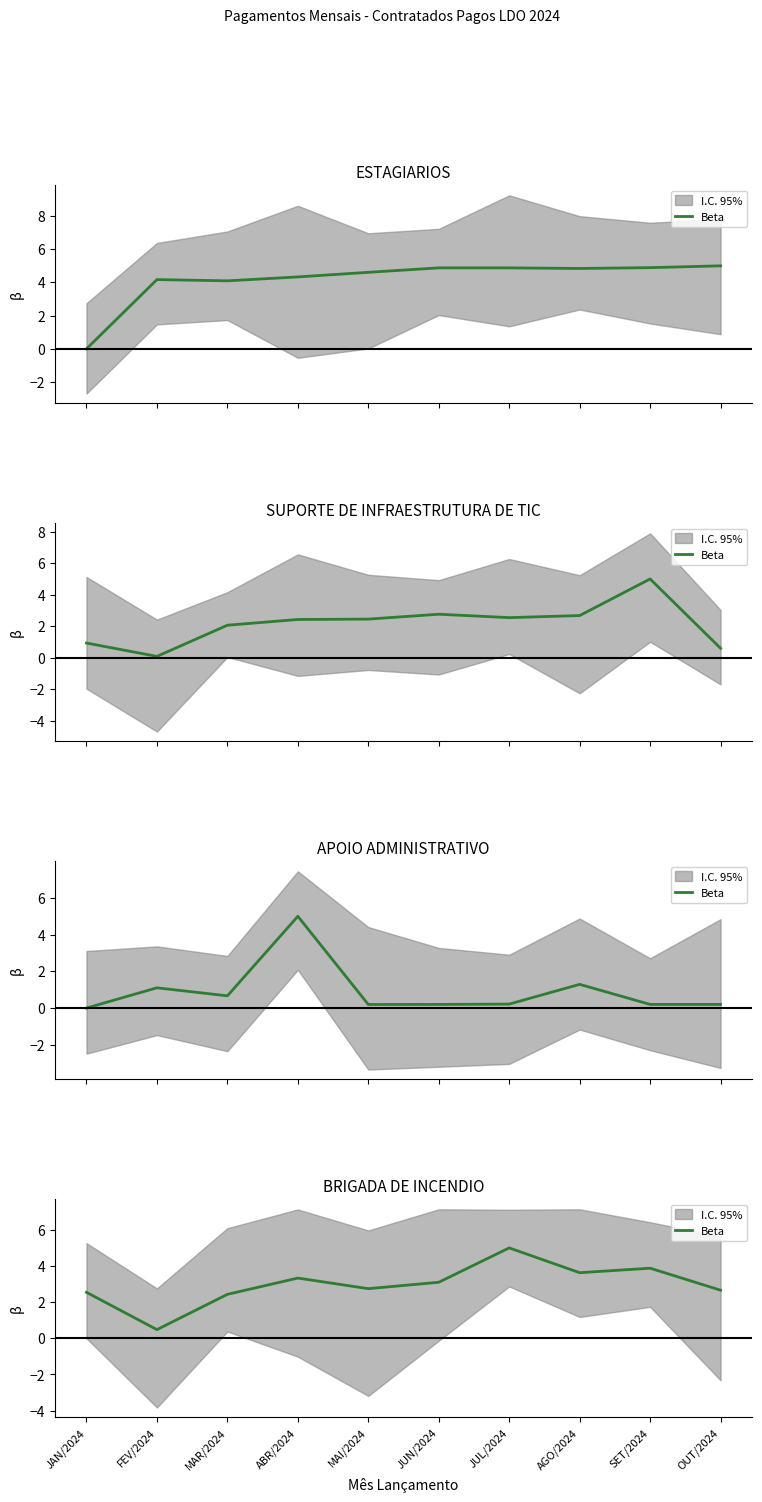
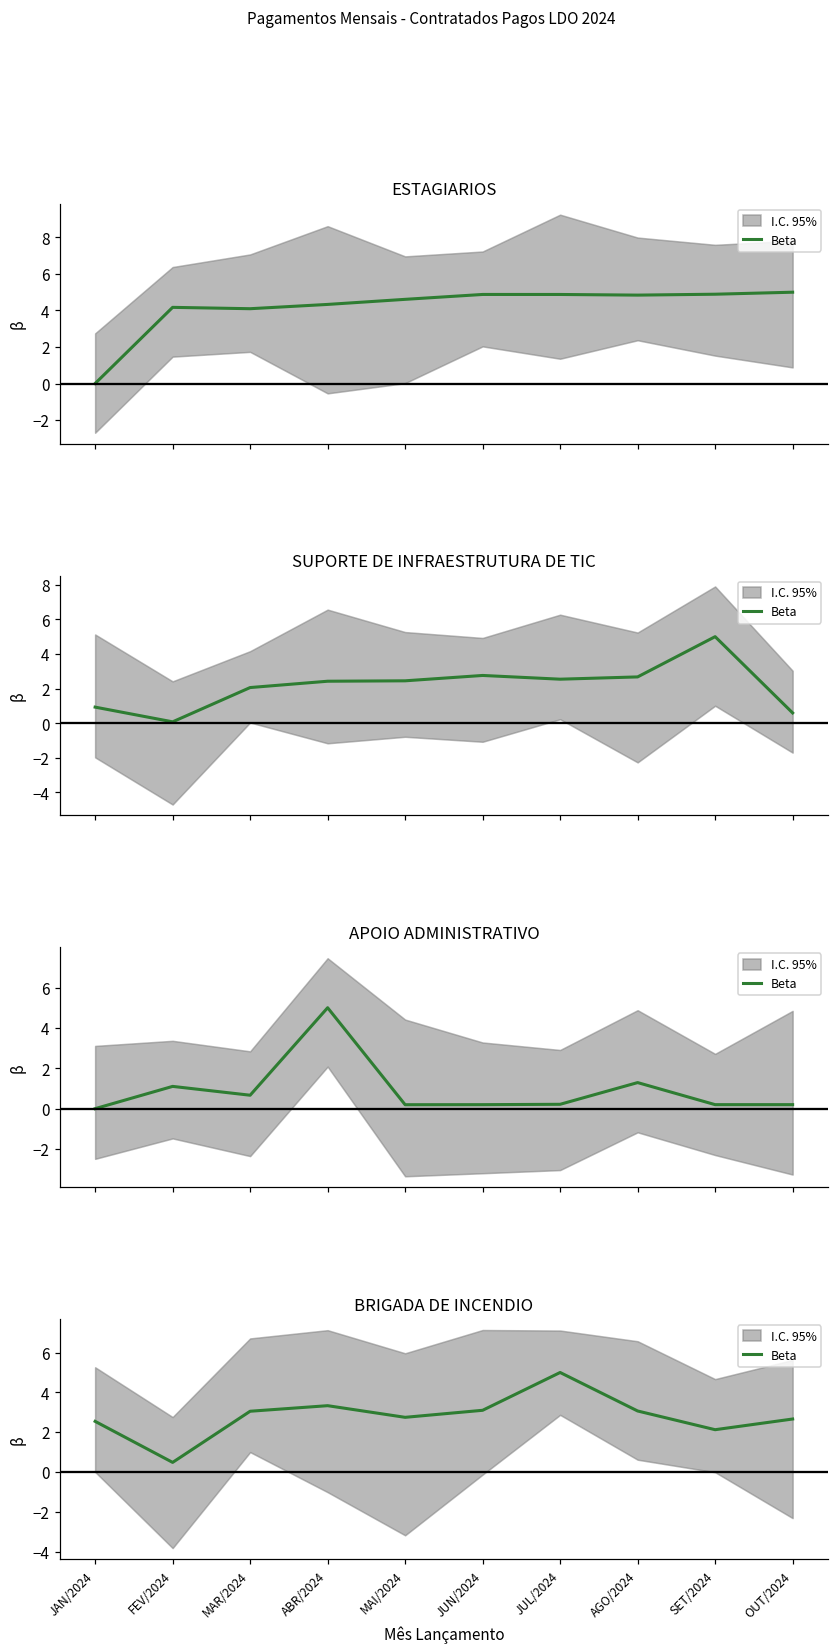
BRIGADA DE INCENDIO, Beta, MAR/2024: 2.4 -> 3.1
BRIGADA DE INCENDIO, Beta, AGO/2024: 3.6 -> 3.1
BRIGADA DE INCENDIO, Beta, SET/2024: 3.9 -> 2.1
